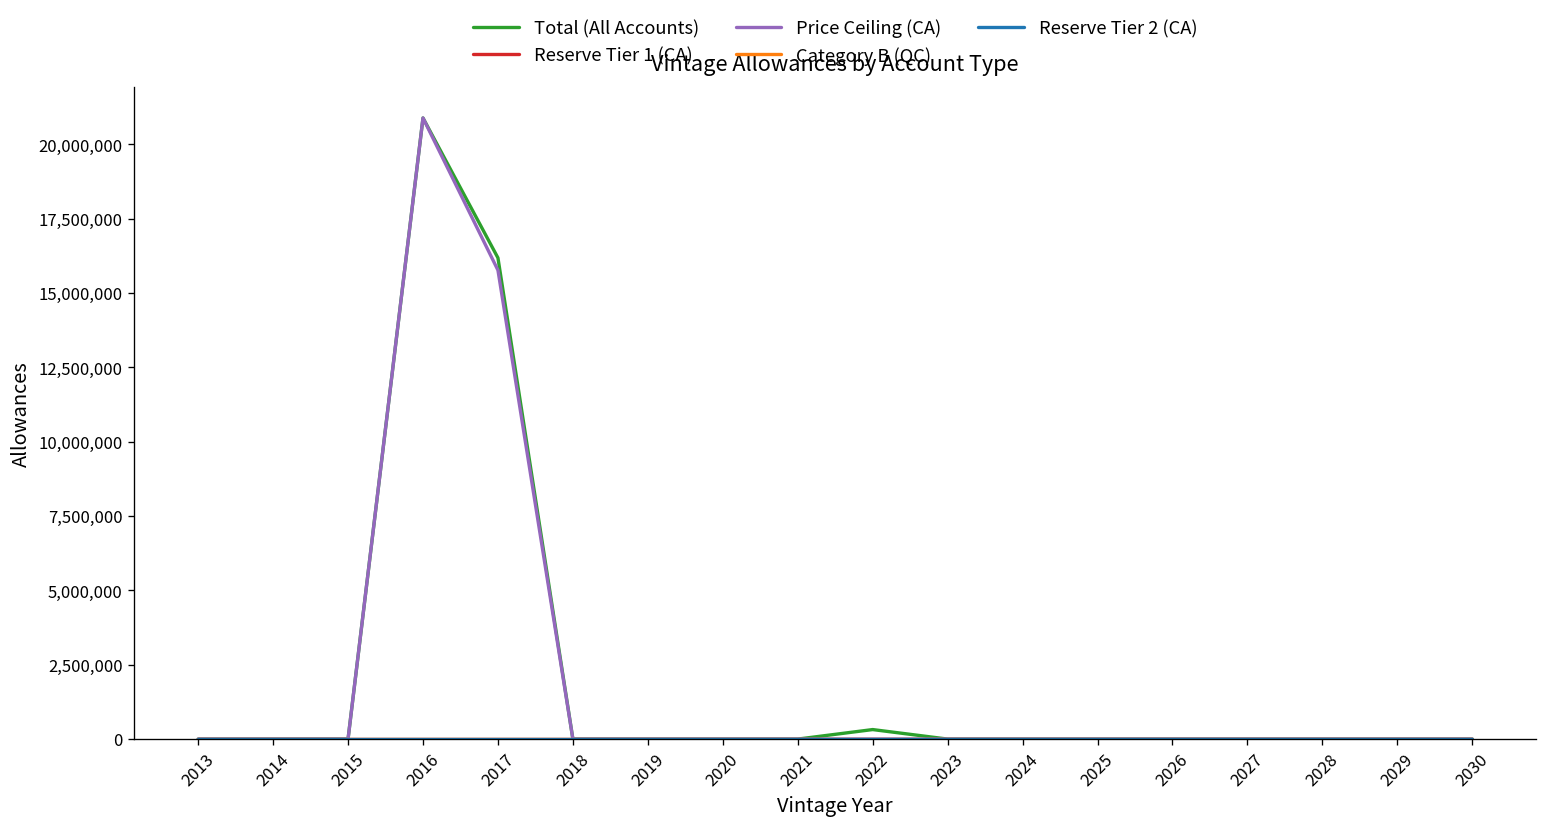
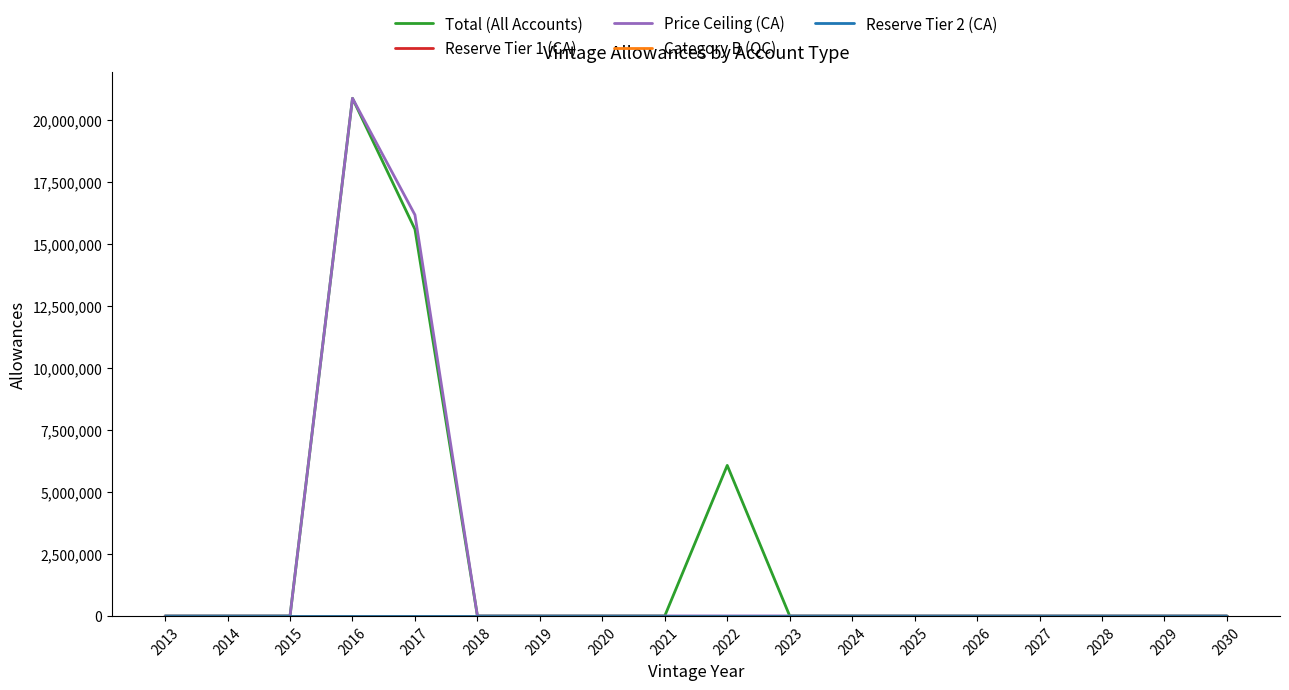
Total (All Accounts), 2017: 16,200,000 -> 15,600,000
Price Ceiling (CA), 2017: 15,800,000 -> 16,200,000
Total (All Accounts), 2022: 300,000 -> 6,100,000
